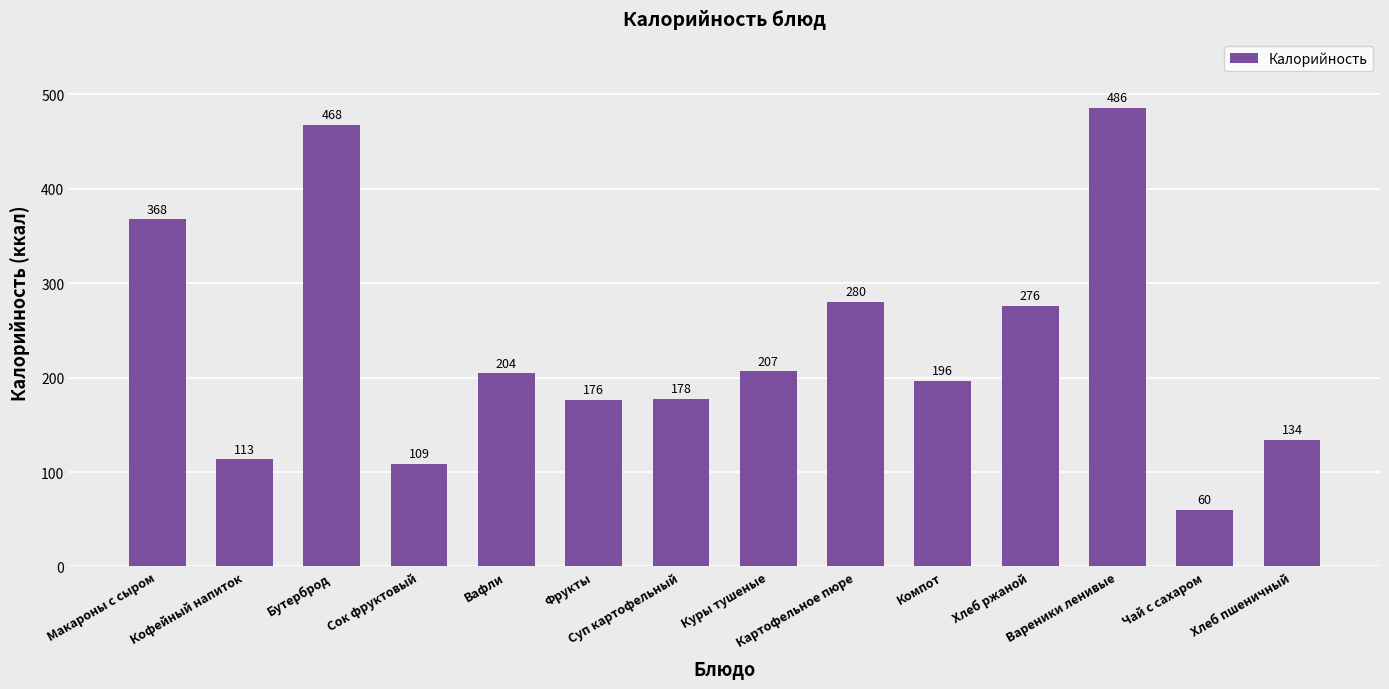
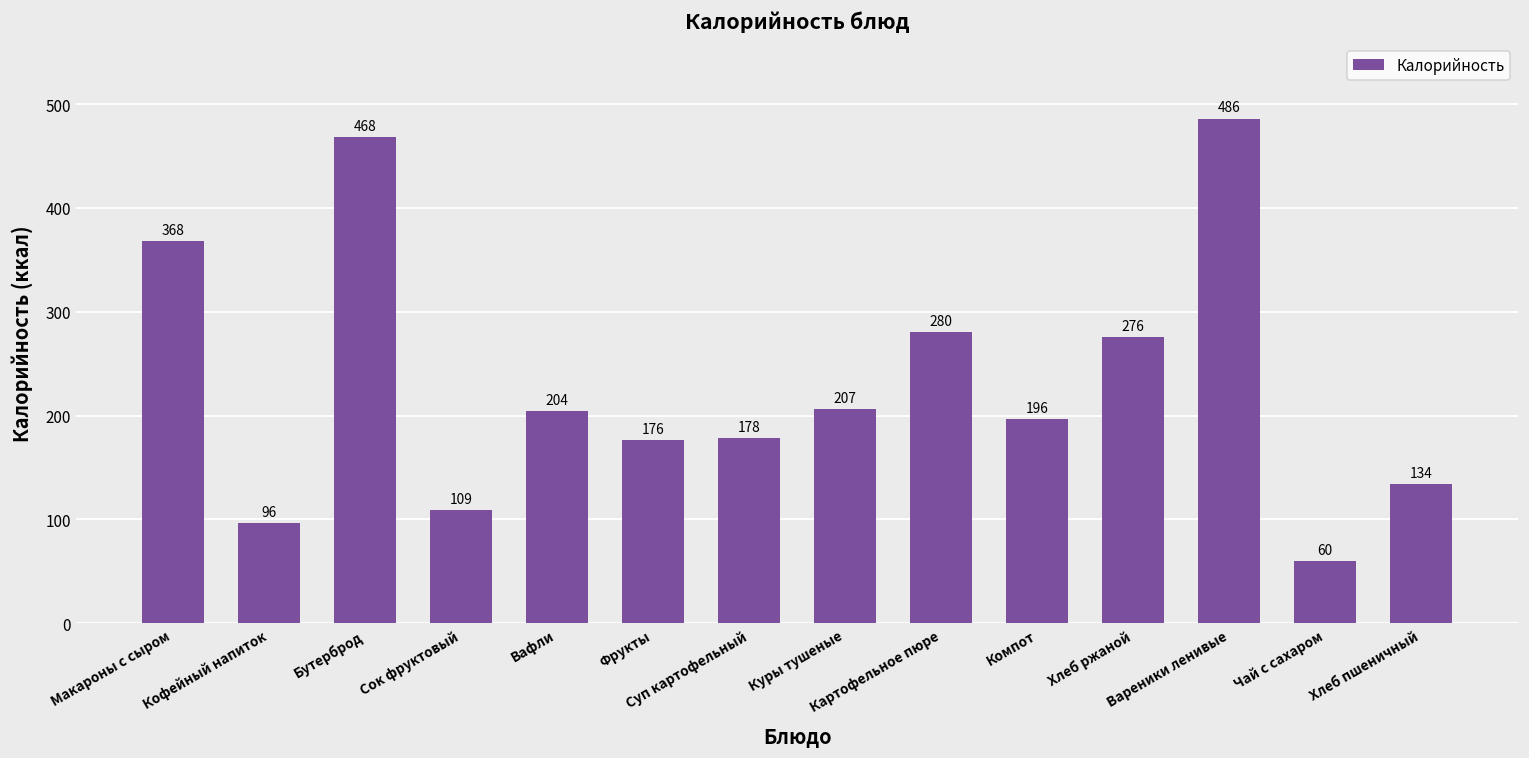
Кофейный напиток: 113 -> 96
